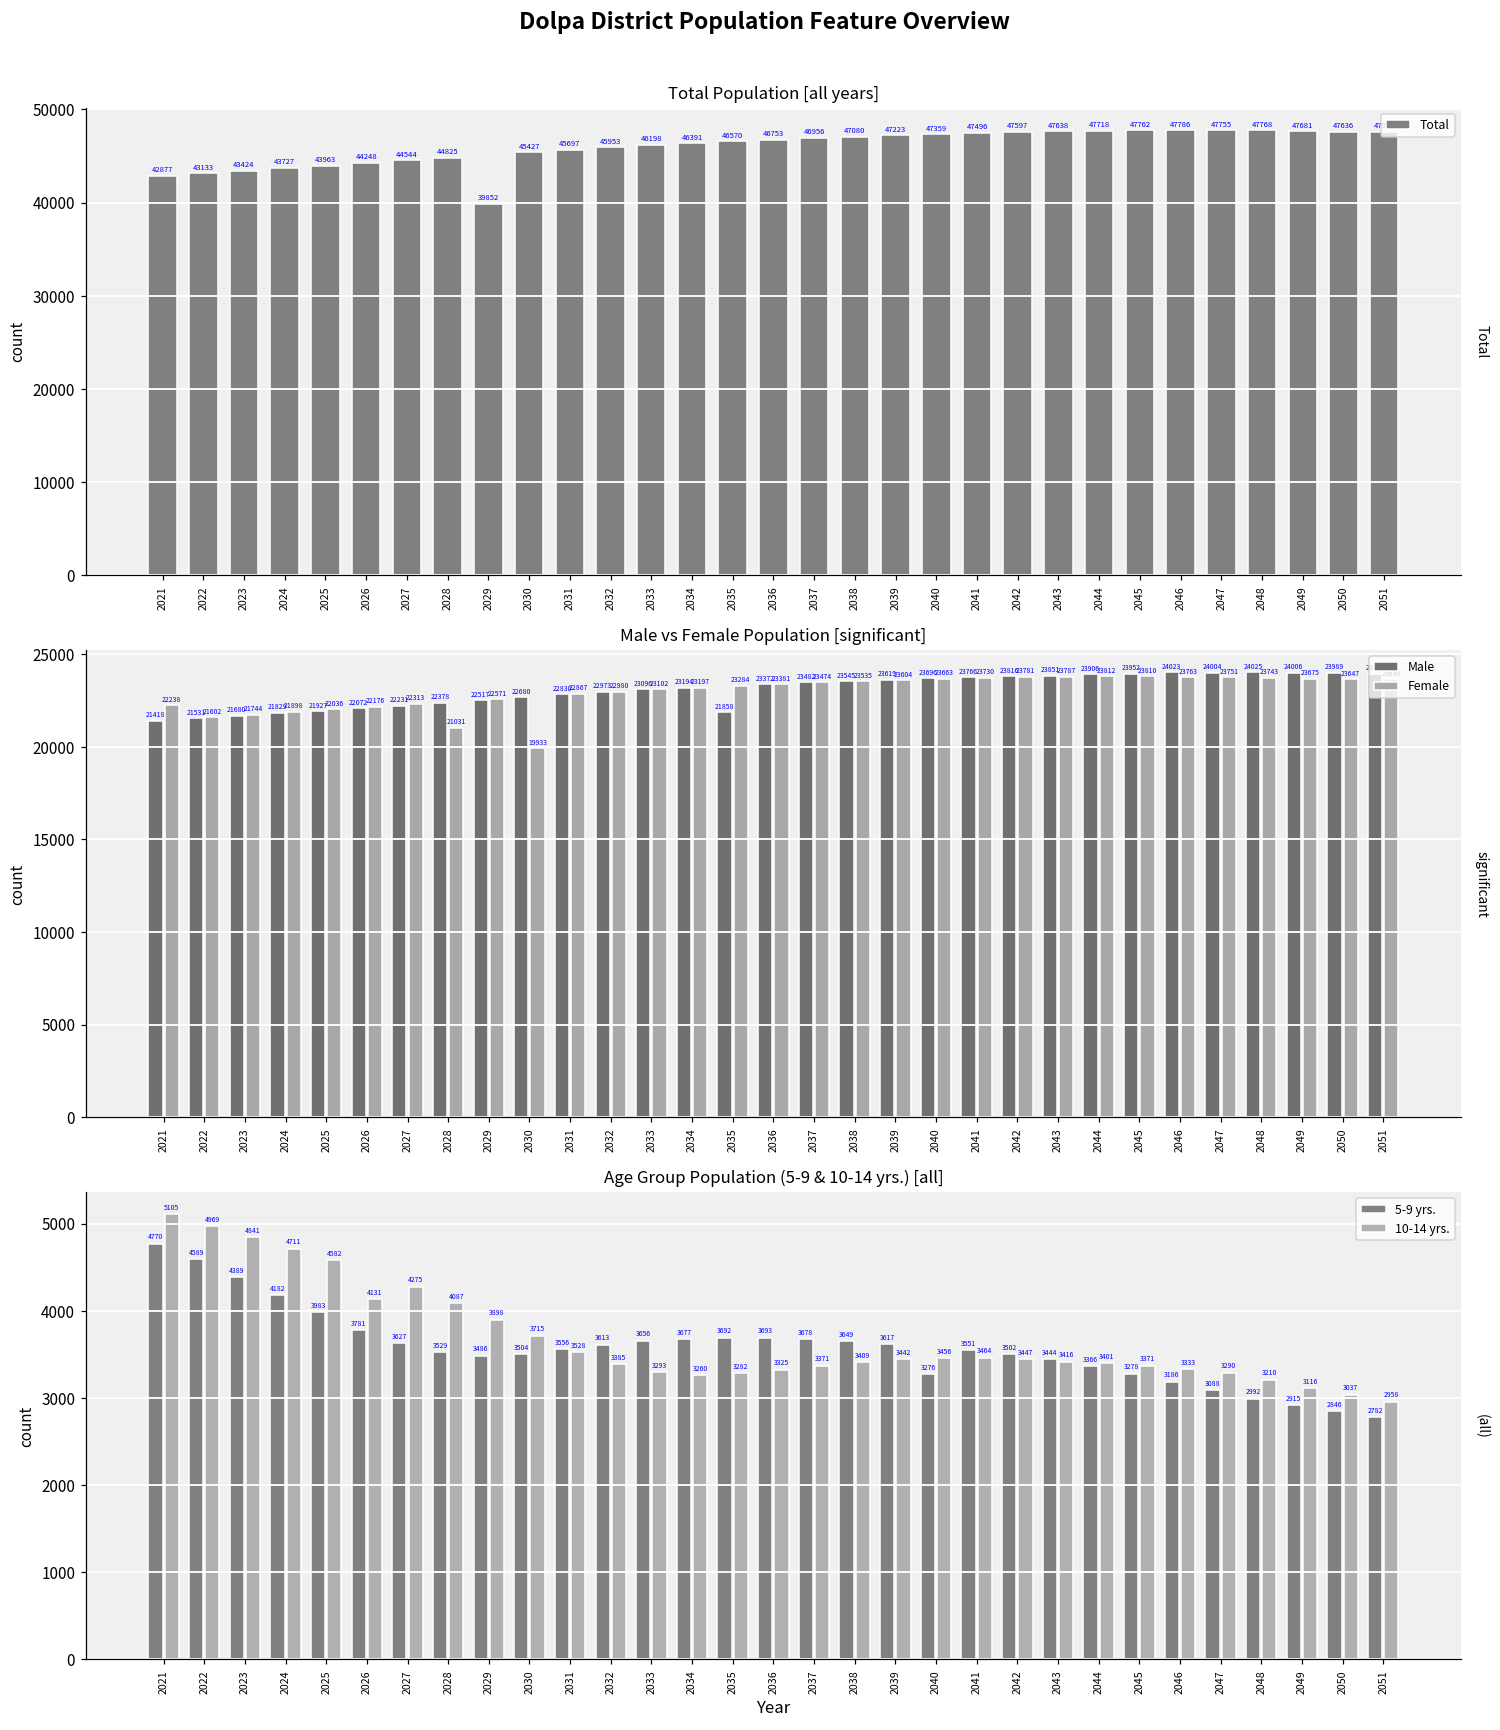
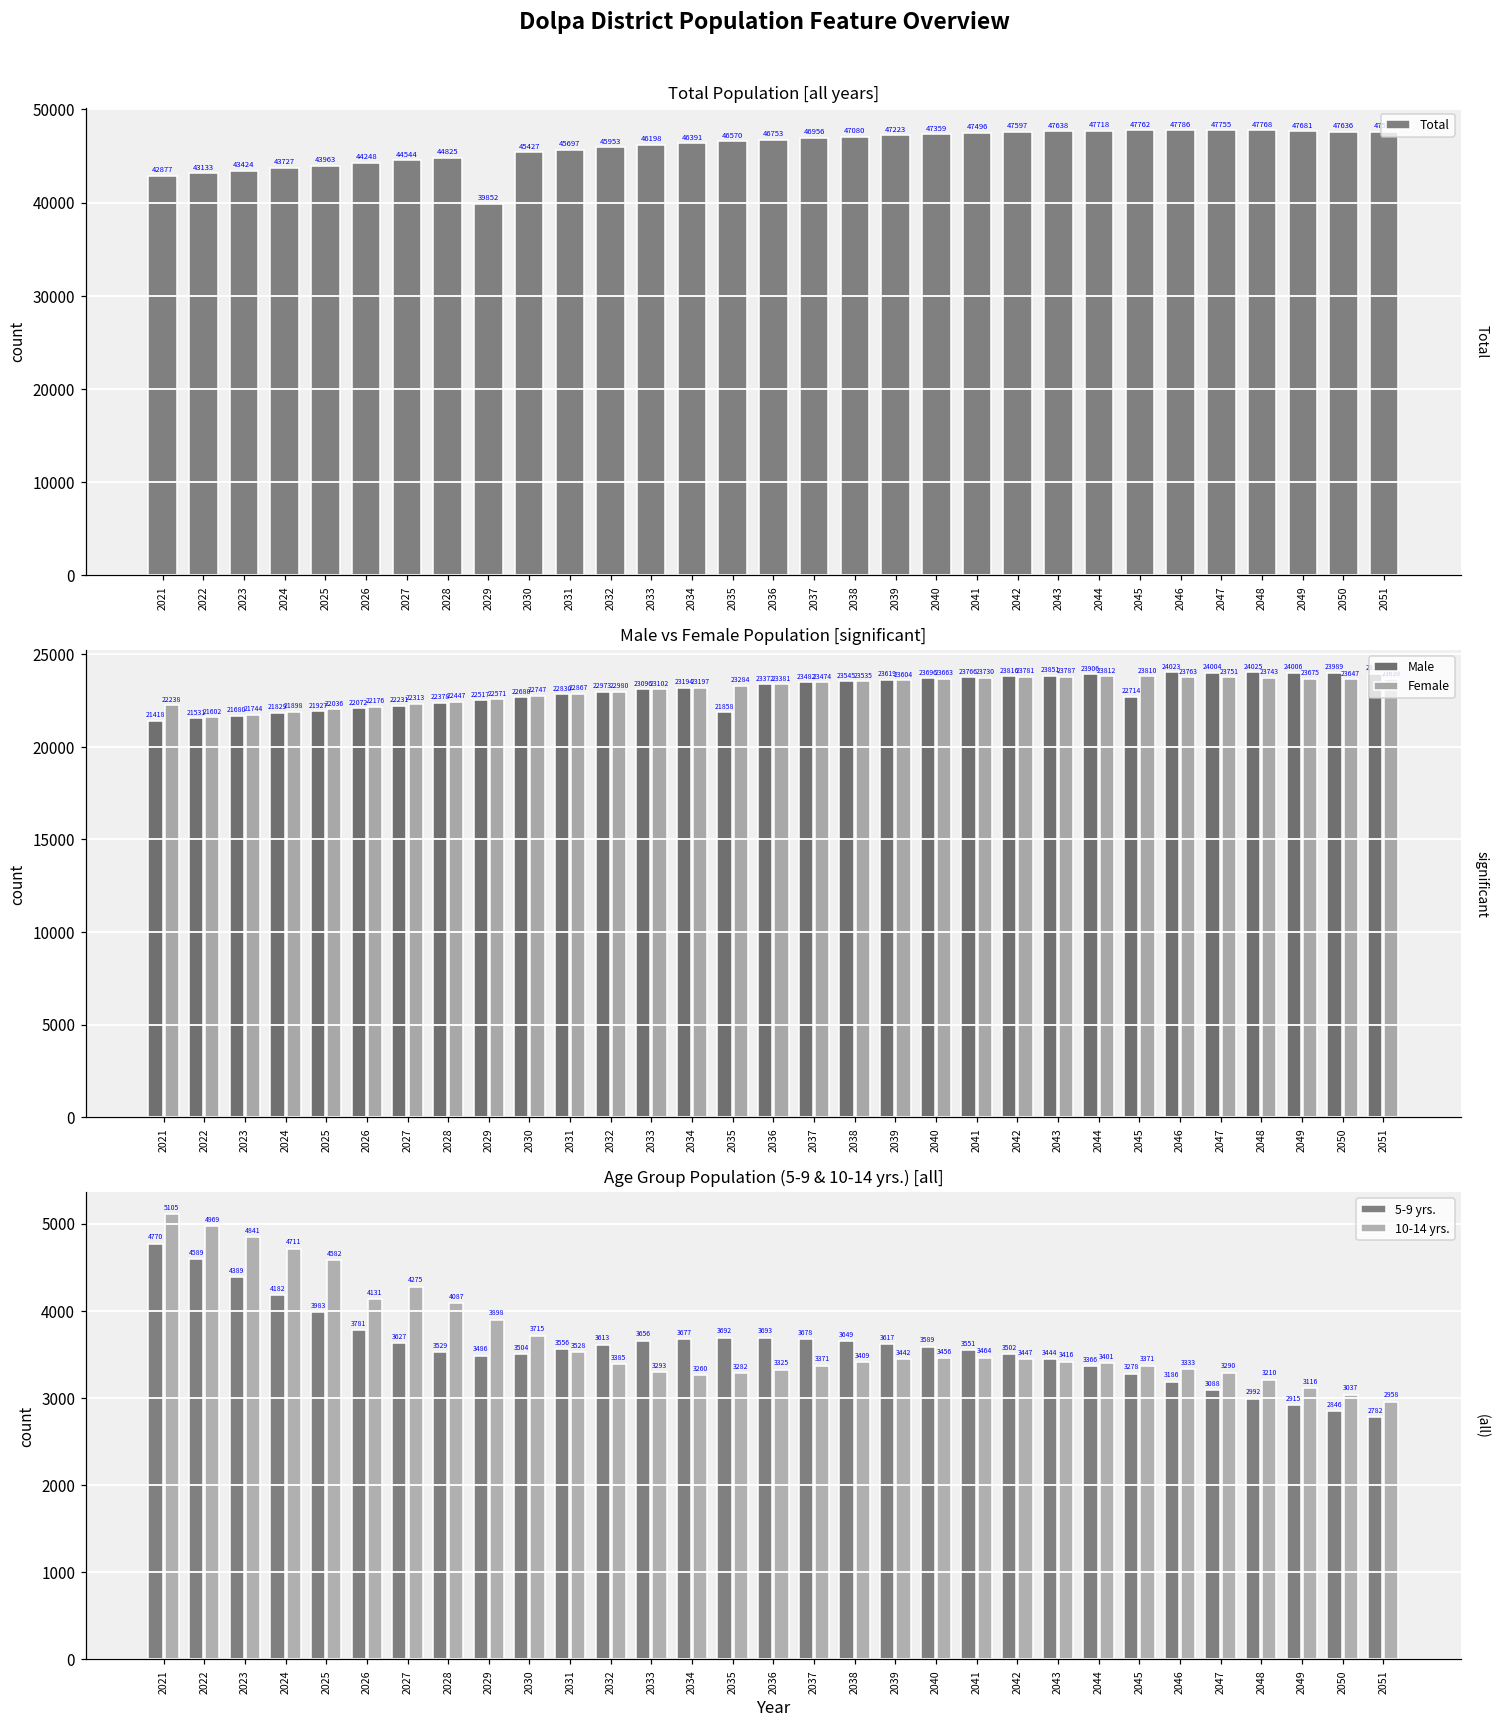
Male vs Female Population [significant], Female, 2028: 21031 -> 22447
Male vs Female Population [significant], Female, 2030: 19933 -> 22747
Male vs Female Population [significant], Male, 2045: 23952 -> 22714
Age Group Population (5-9 & 10-14 yrs.) [all], 5-9 yrs., 2040: 3276 -> 3589
